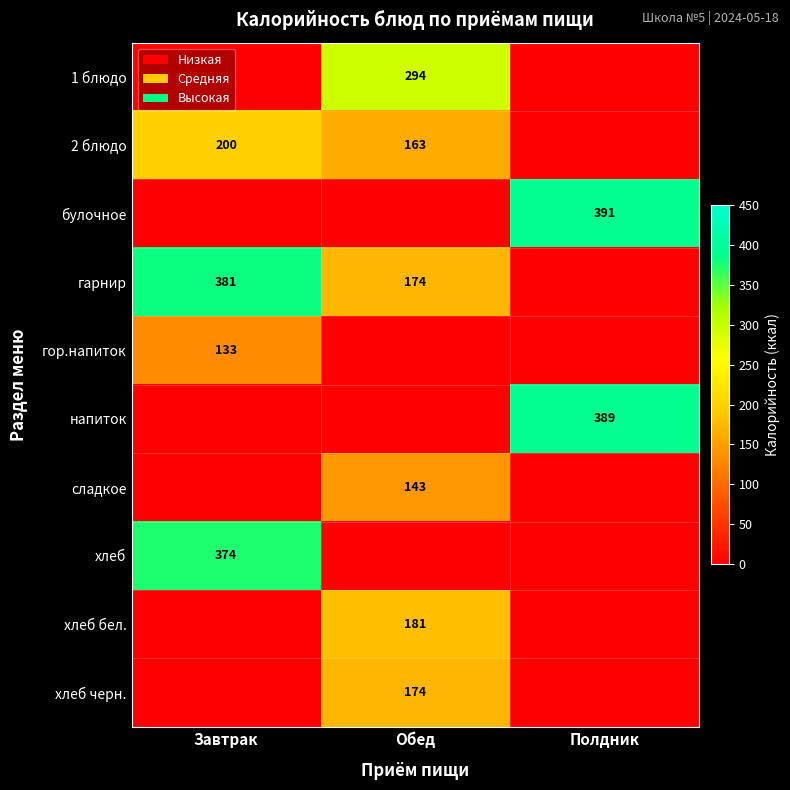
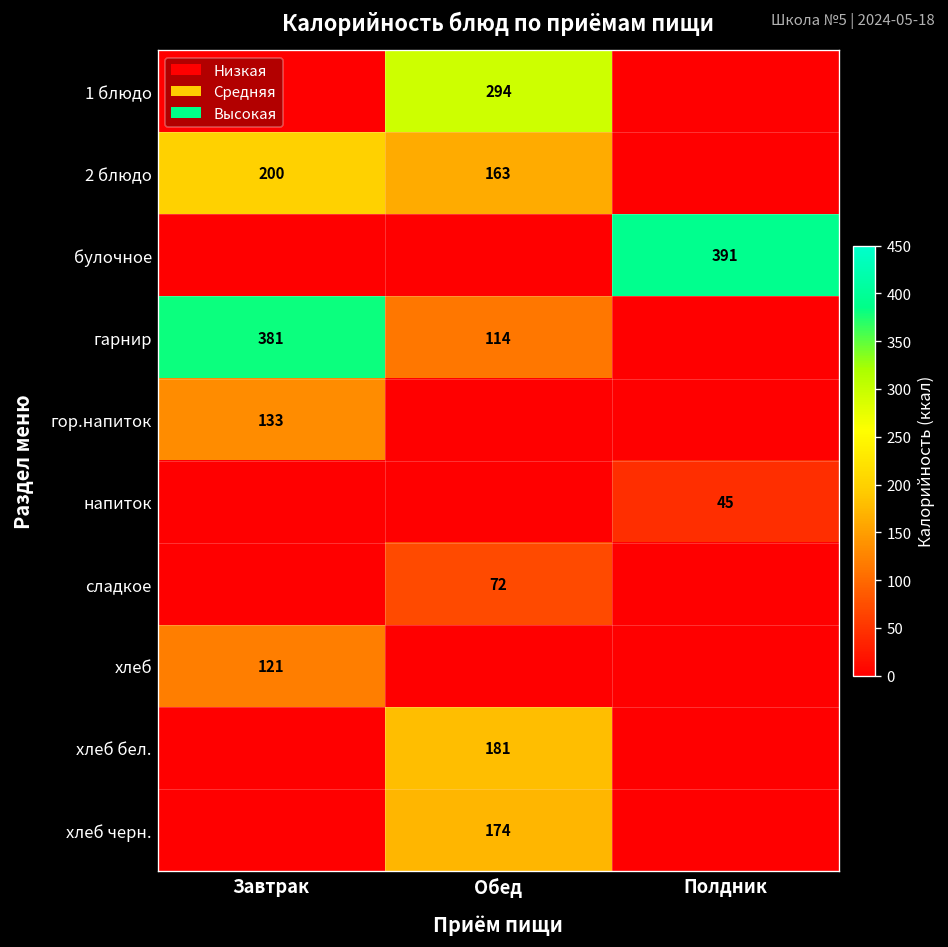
гарнир, Обед: 174 -> 114
напиток, Полдник: 389 -> 45
сладкое, Обед: 143 -> 72
хлеб, Завтрак: 374 -> 121
